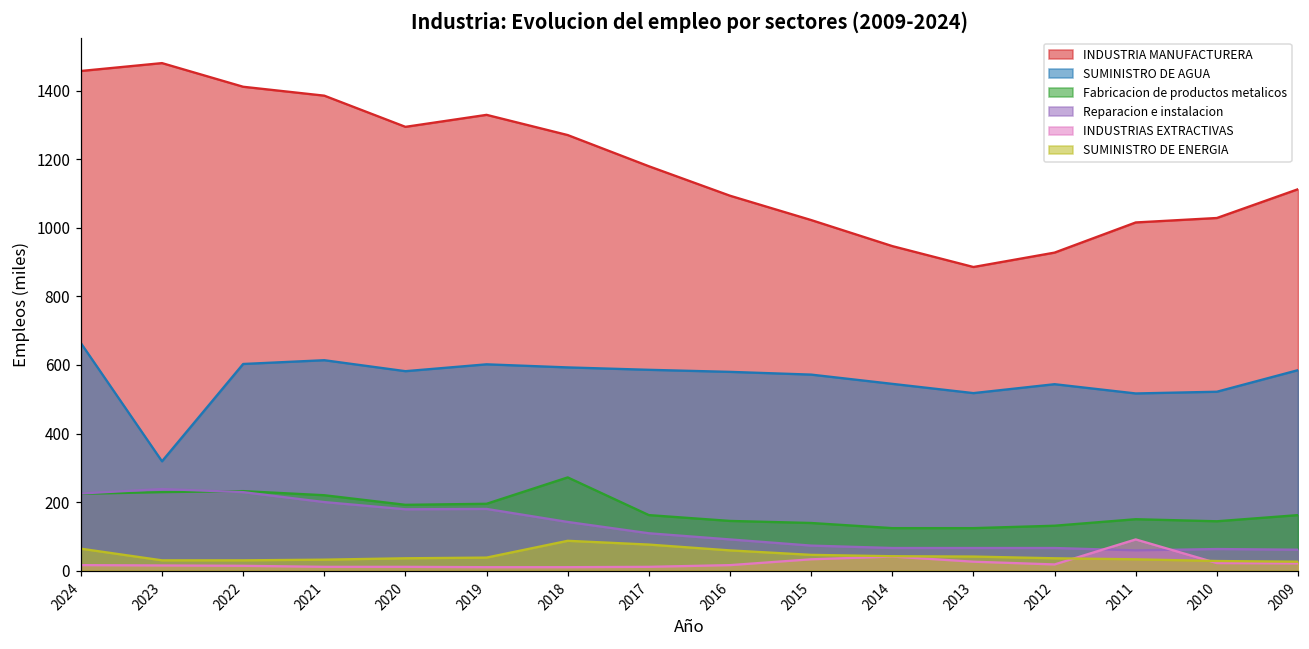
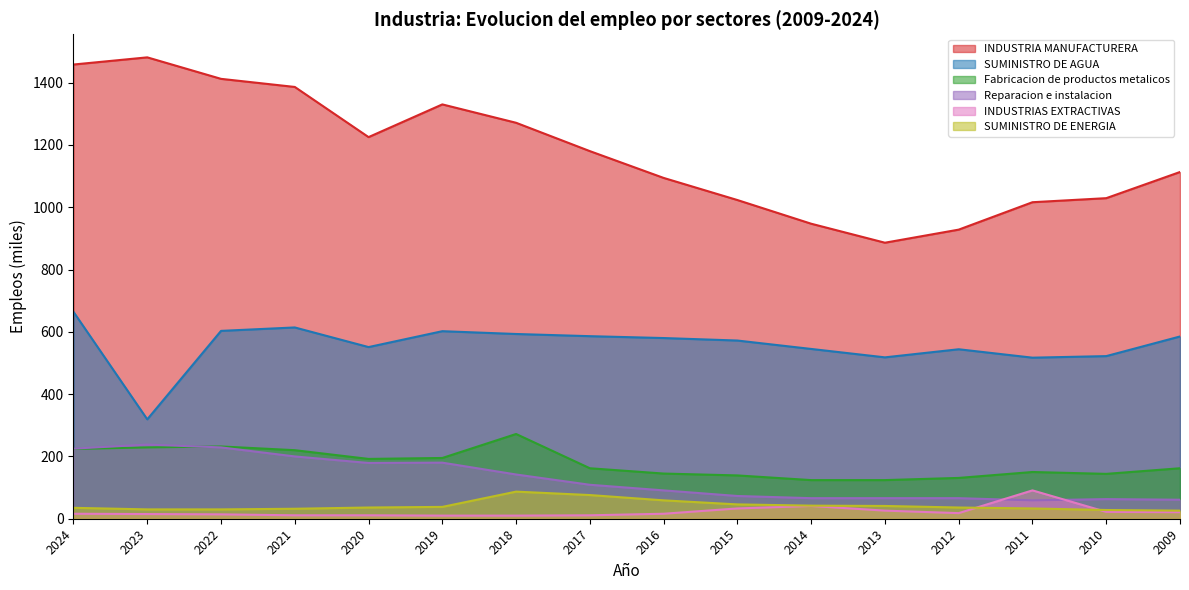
SUMINISTRO DE ENERGIA, 2024: 60 -> 40
INDUSTRIA MANUFACTURERA, 2020: 1300 -> 1230
SUMINISTRO DE AGUA, 2020: 580 -> 550
